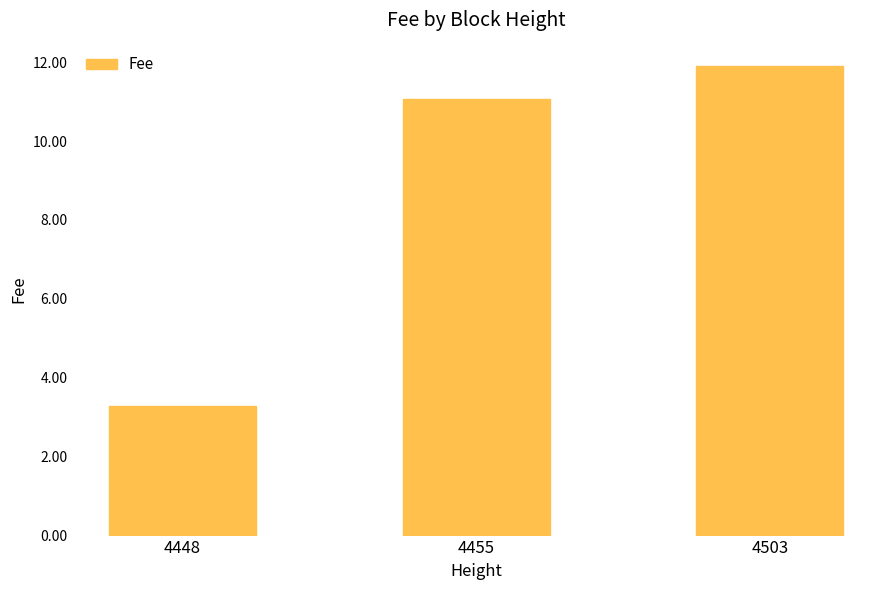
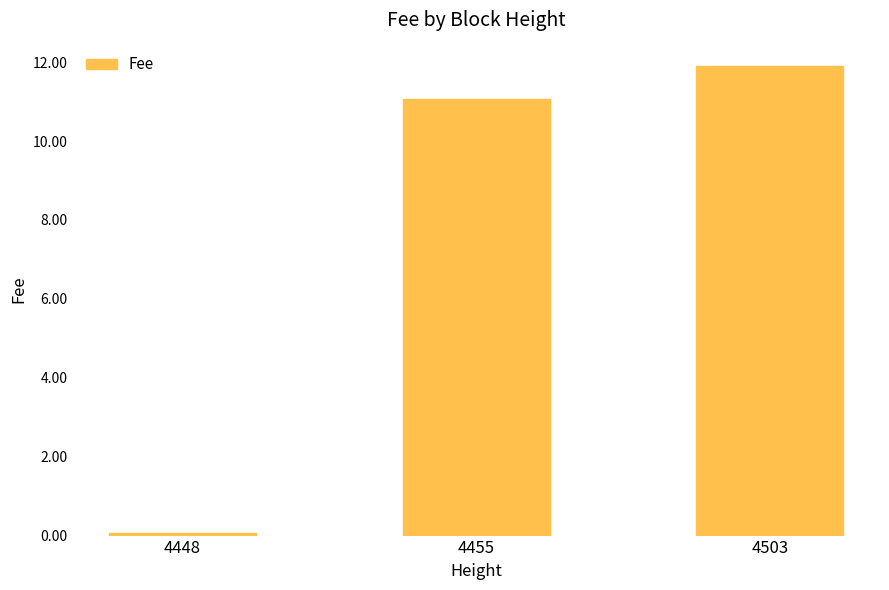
4448: 3.3 -> 0.1
